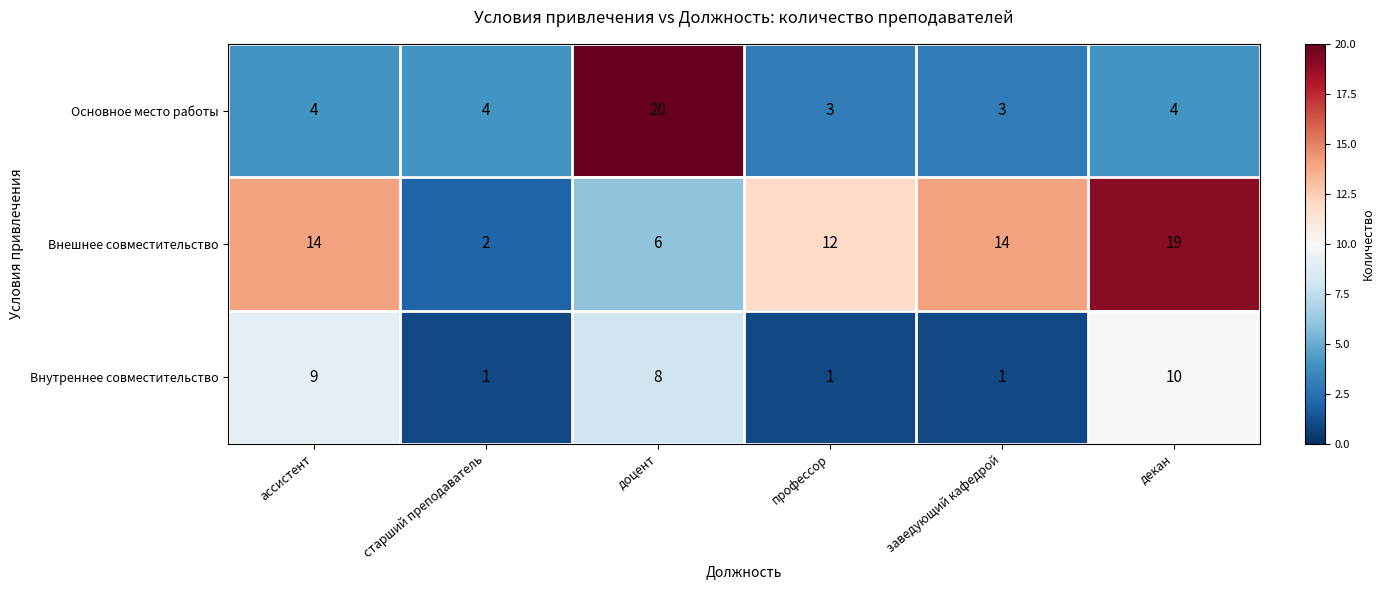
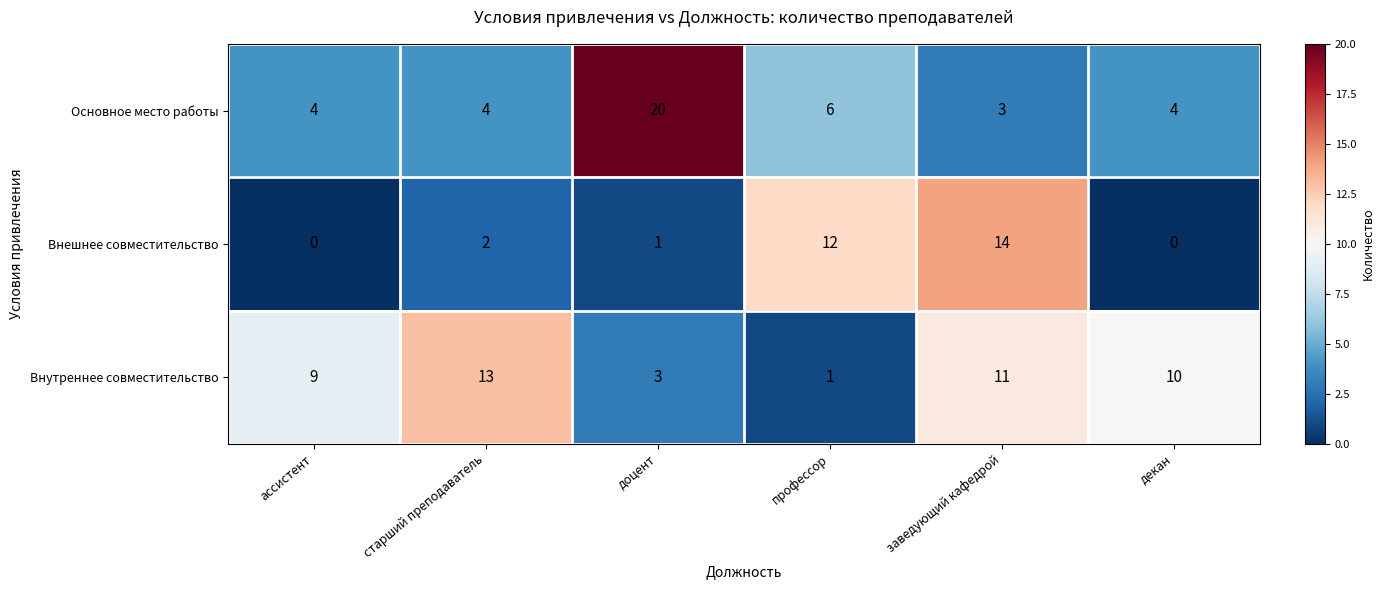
Основное место работы, профессор: 3 -> 6
Внешнее совместительство, ассистент: 14 -> 0
Внешнее совместительство, доцент: 6 -> 1
Внешнее совместительство, декан: 19 -> 0
Внутреннее совместительство, старший преподаватель: 1 -> 13
Внутреннее совместительство, доцент: 8 -> 3
Внутреннее совместительство, заведующий кафедрой: 1 -> 11
